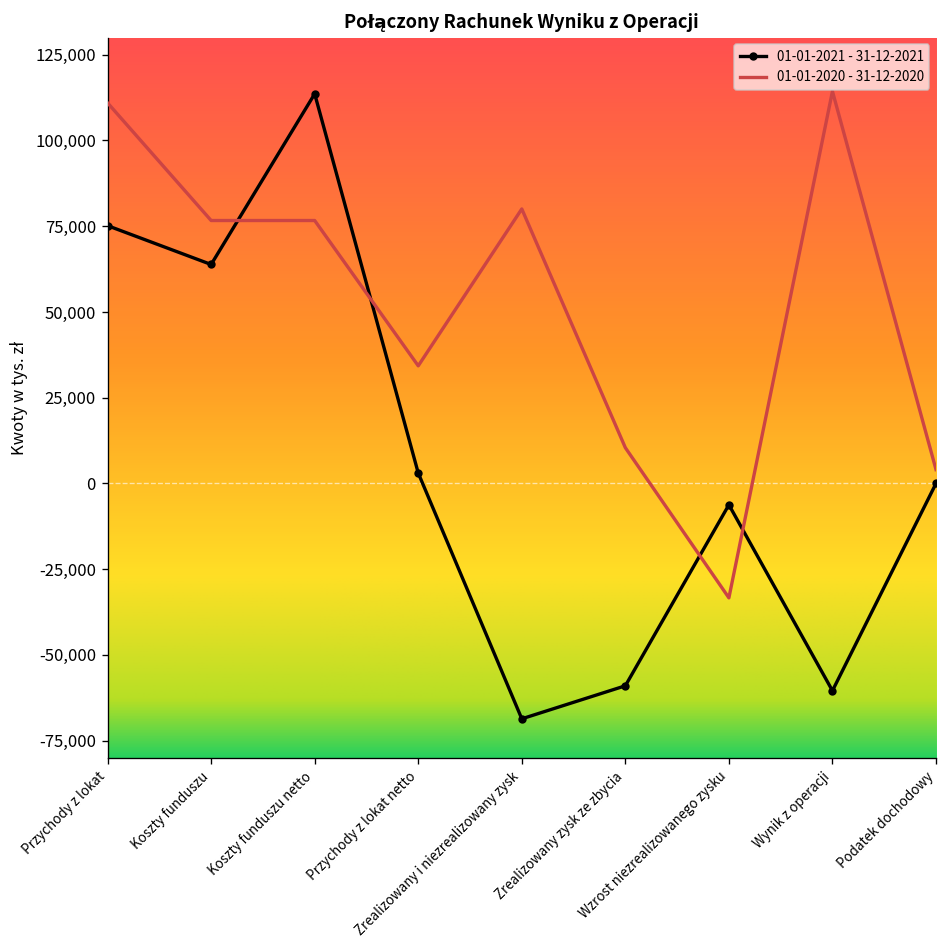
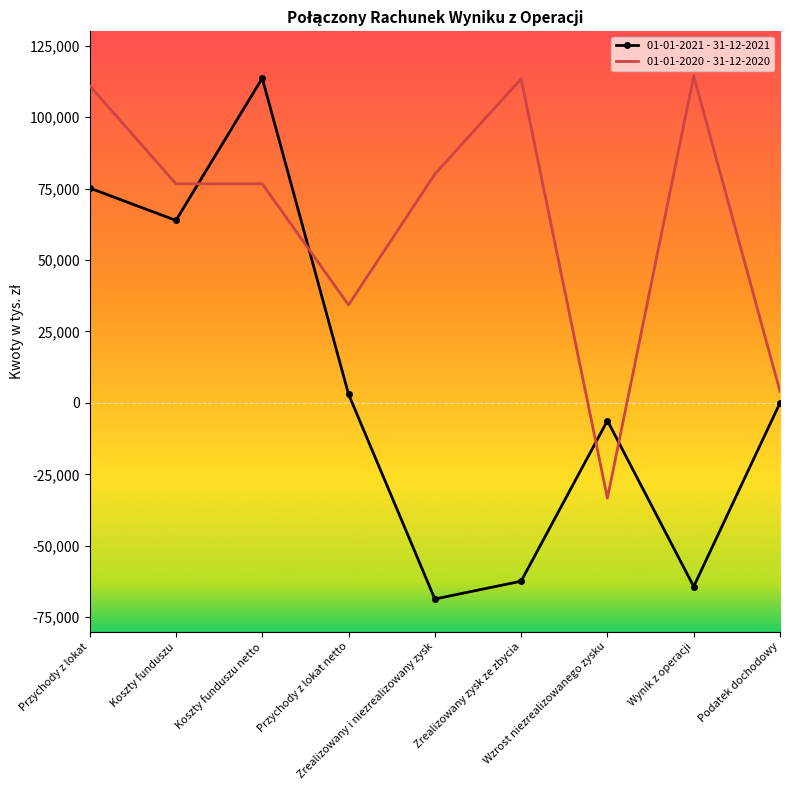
01-01-2021 - 31-12-2021, Zrealizowany zysk ze zbycia: -59,000 -> -62,000
01-01-2020 - 31-12-2020, Zrealizowany zysk ze zbycia: 10,000 -> 113,000
01-01-2021 - 31-12-2021, Wynik z operacji: -60,000 -> -64,000
